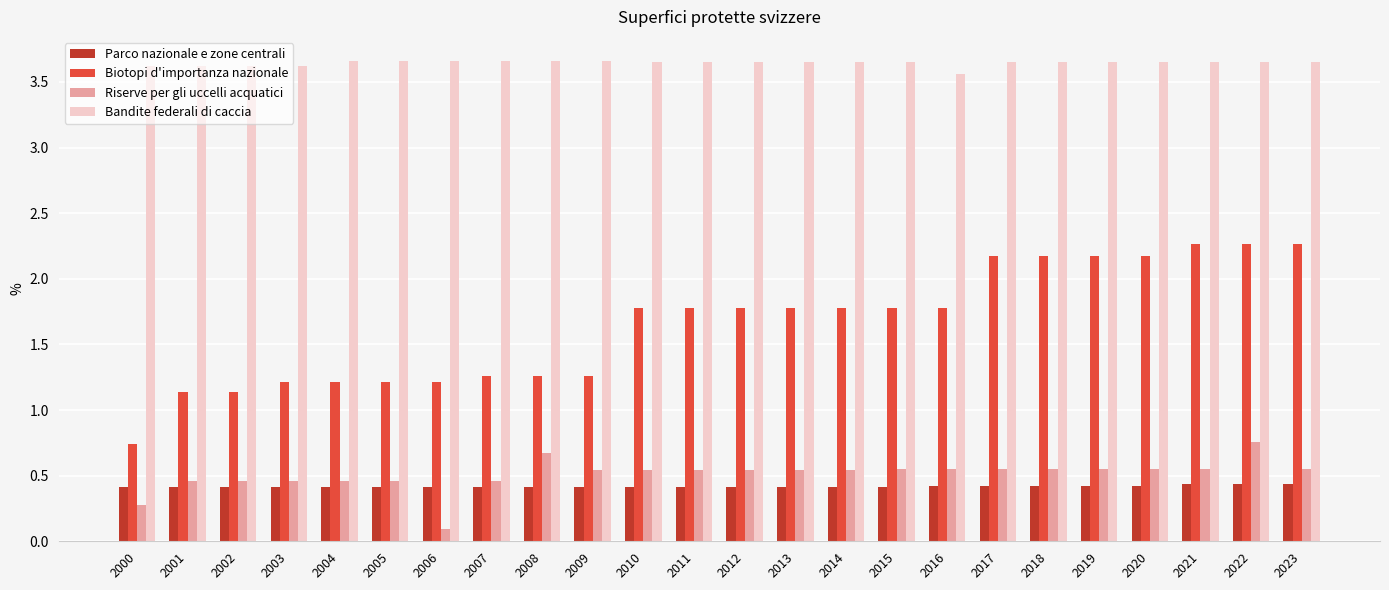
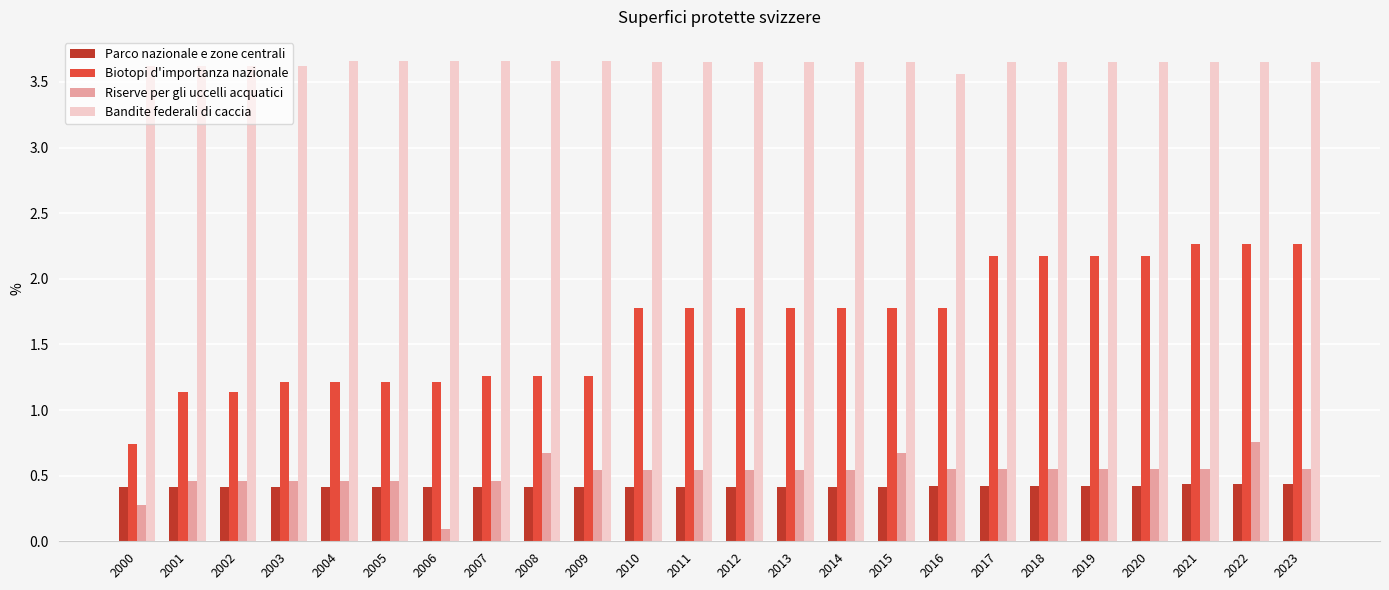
Riserve per gli uccelli acquatici, 2015: 0.55 -> 0.67
